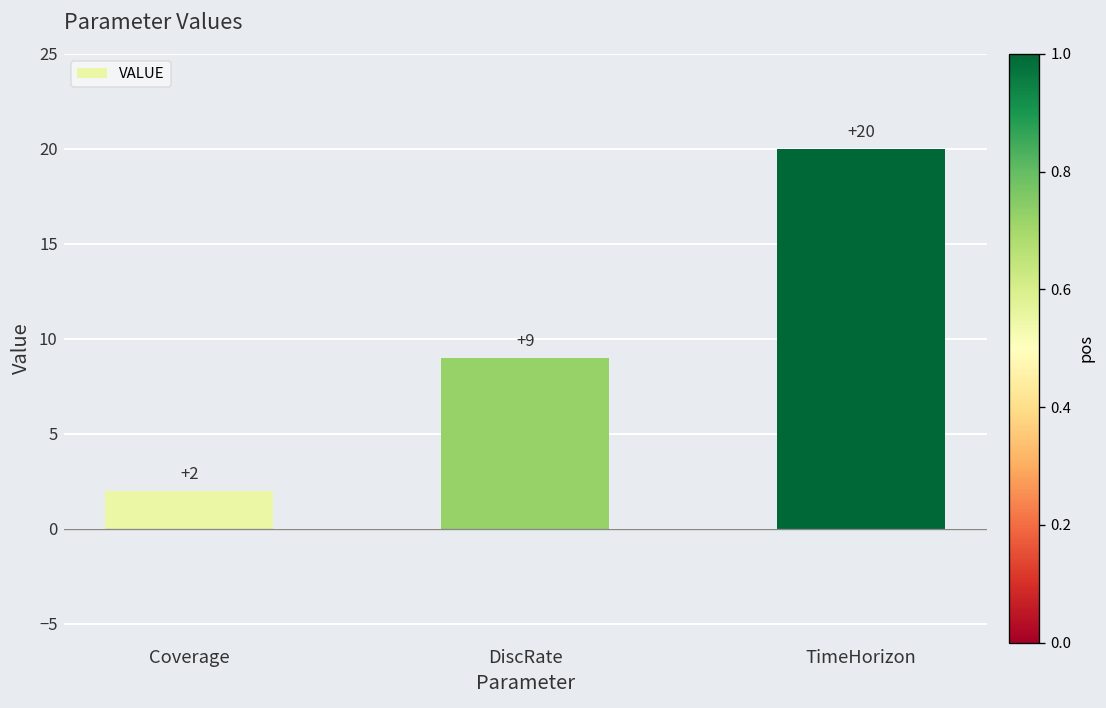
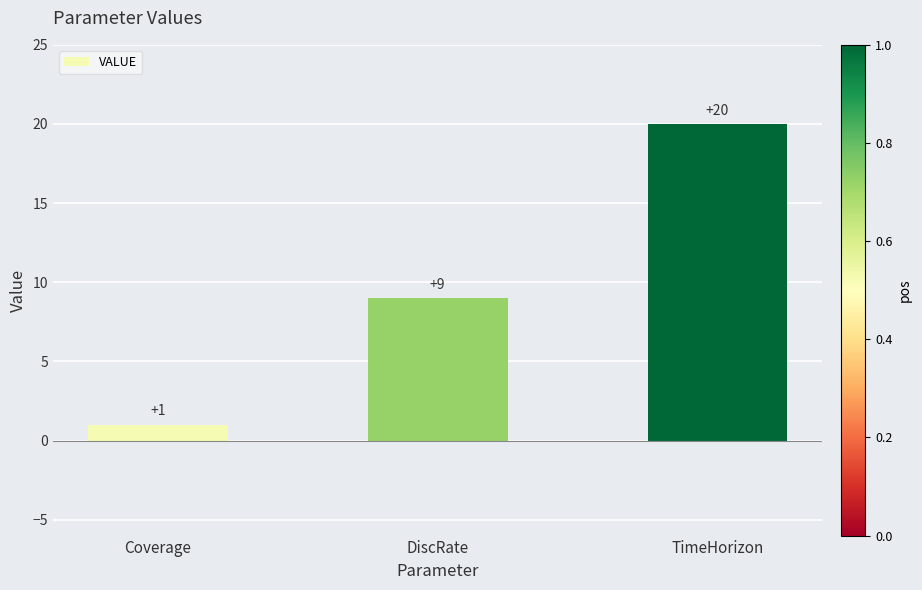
Coverage: +2 -> +1
